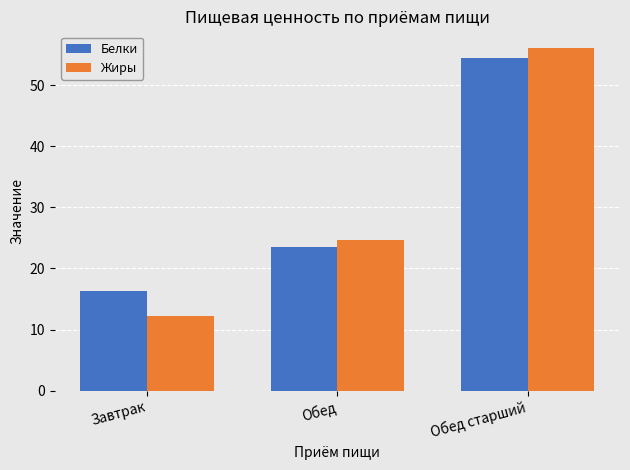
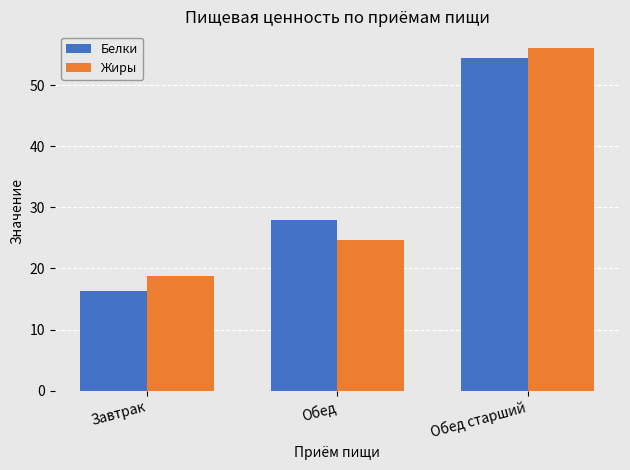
Жиры, Завтрак: 12 -> 19
Белки, Обед: 23 -> 28
